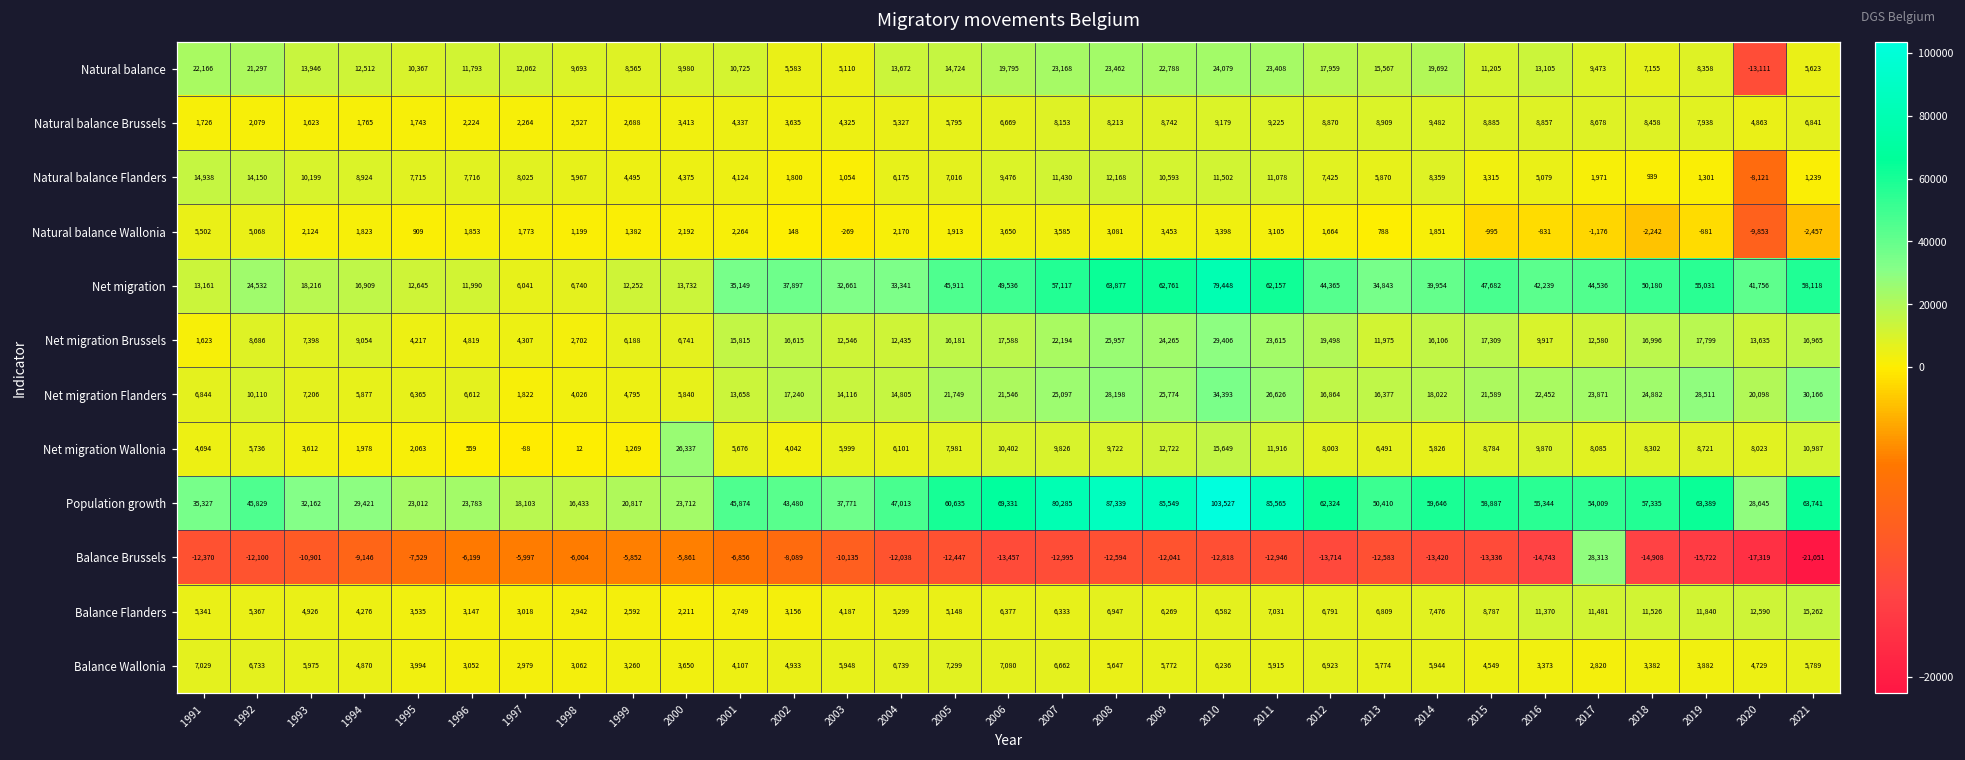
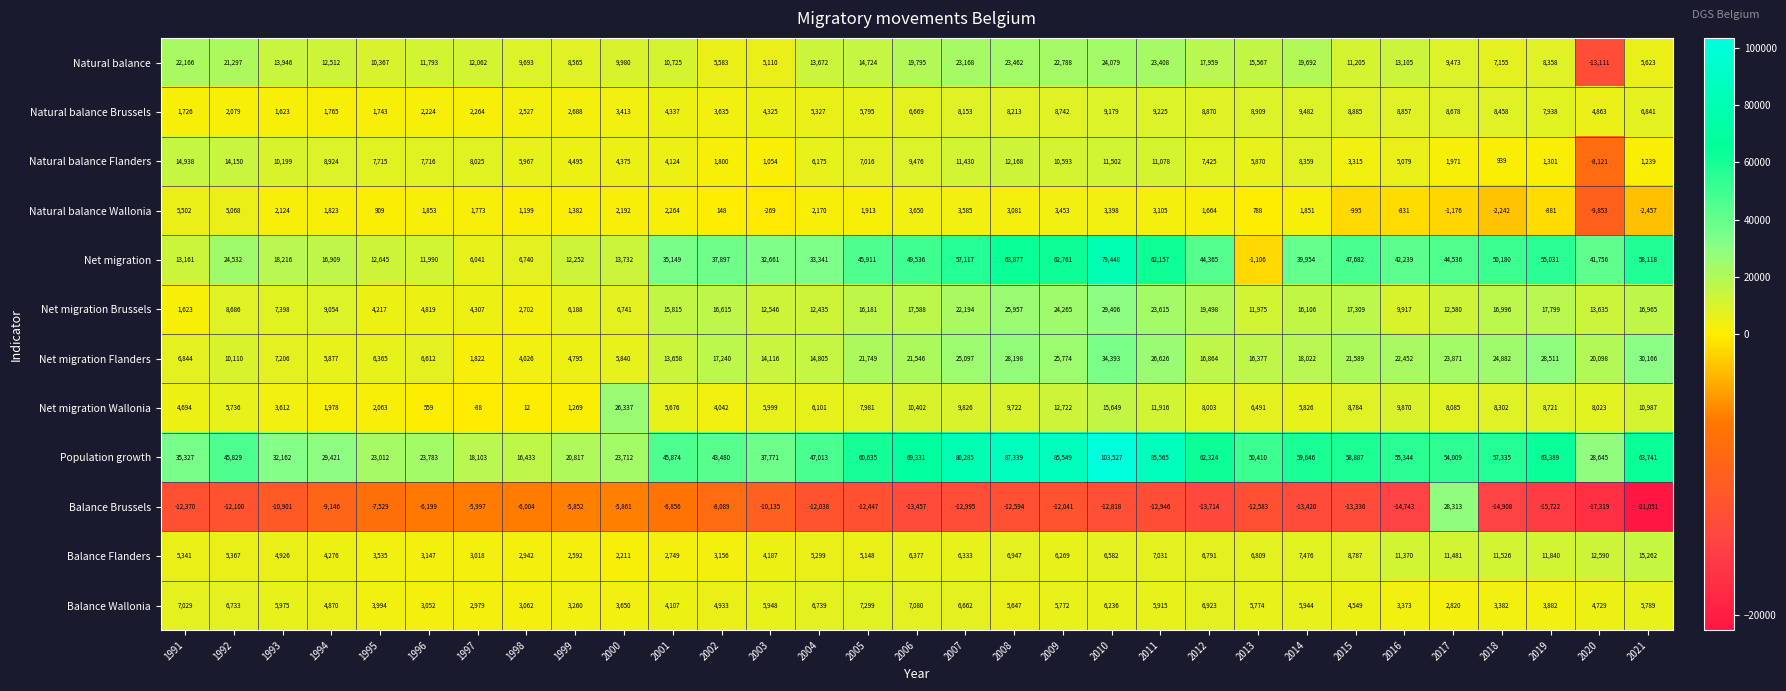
Net migration, 2013: 34,843 -> -1,106
